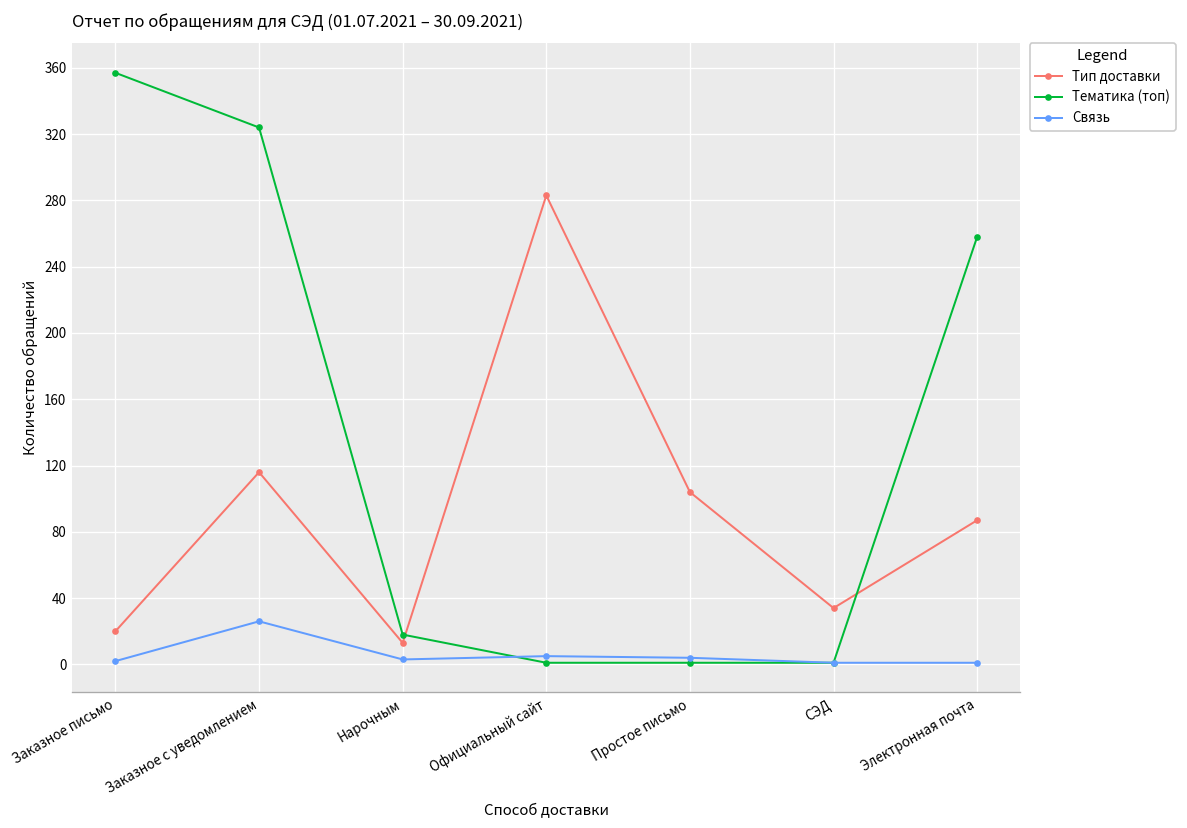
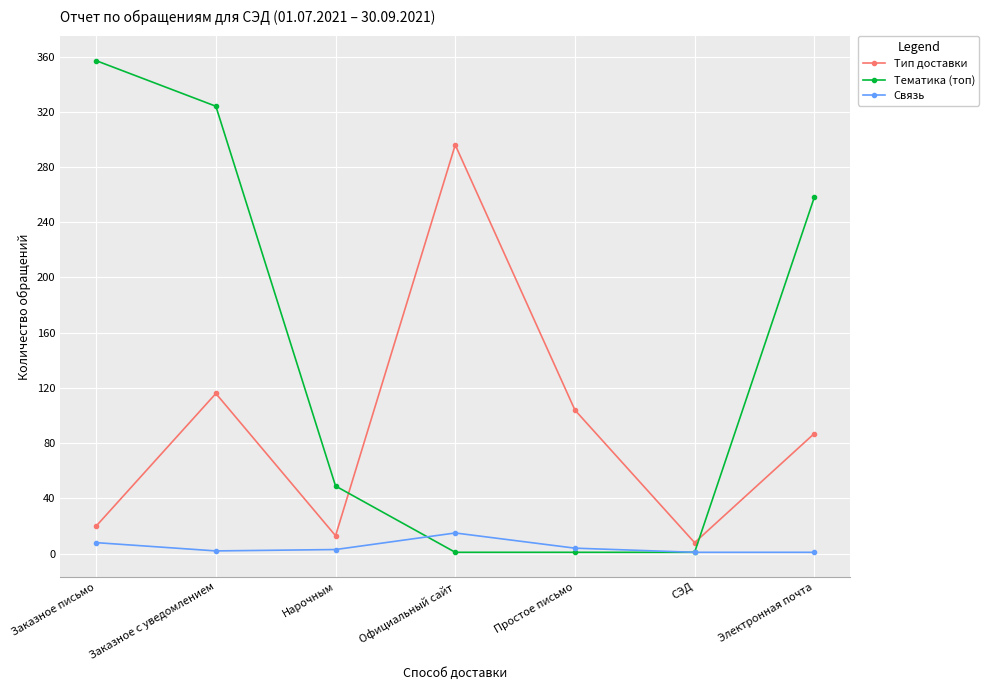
Связь, Заказное письмо: 2 -> 8
Связь, Заказное с уведомлением: 26 -> 2
Тематика (топ), Нарочным: 18 -> 49
Тип доставки, Официальный сайт: 283 -> 296
Связь, Официальный сайт: 5 -> 15
Тип доставки, СЭД: 34 -> 8
